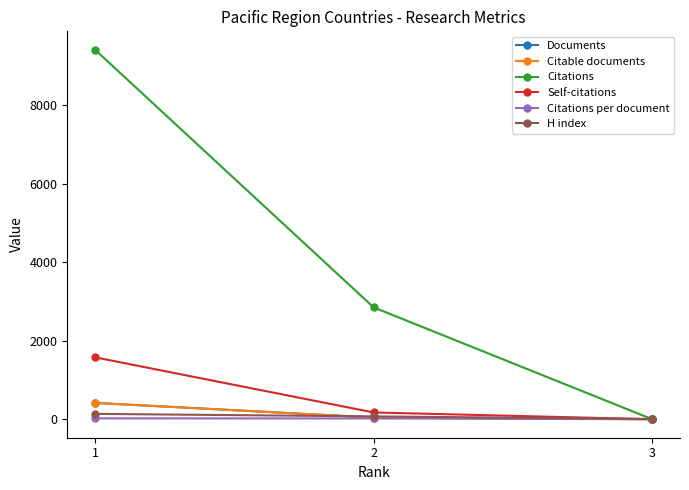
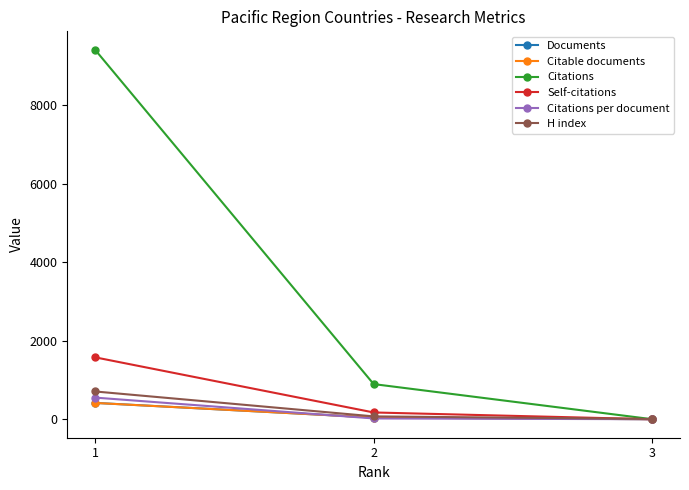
Citations per document, 1: 0 -> 600
H index, 1: 100 -> 700
Citations, 2: 2900 -> 900
